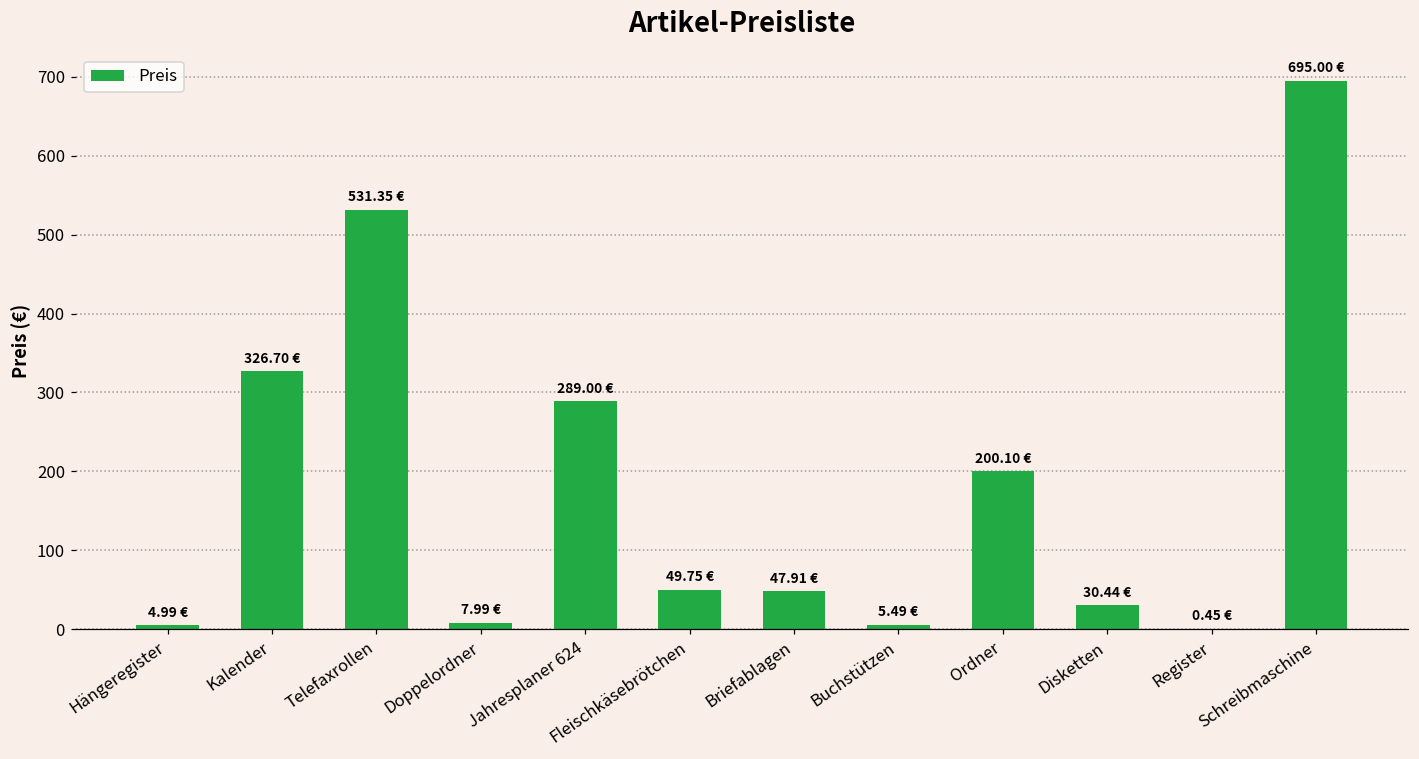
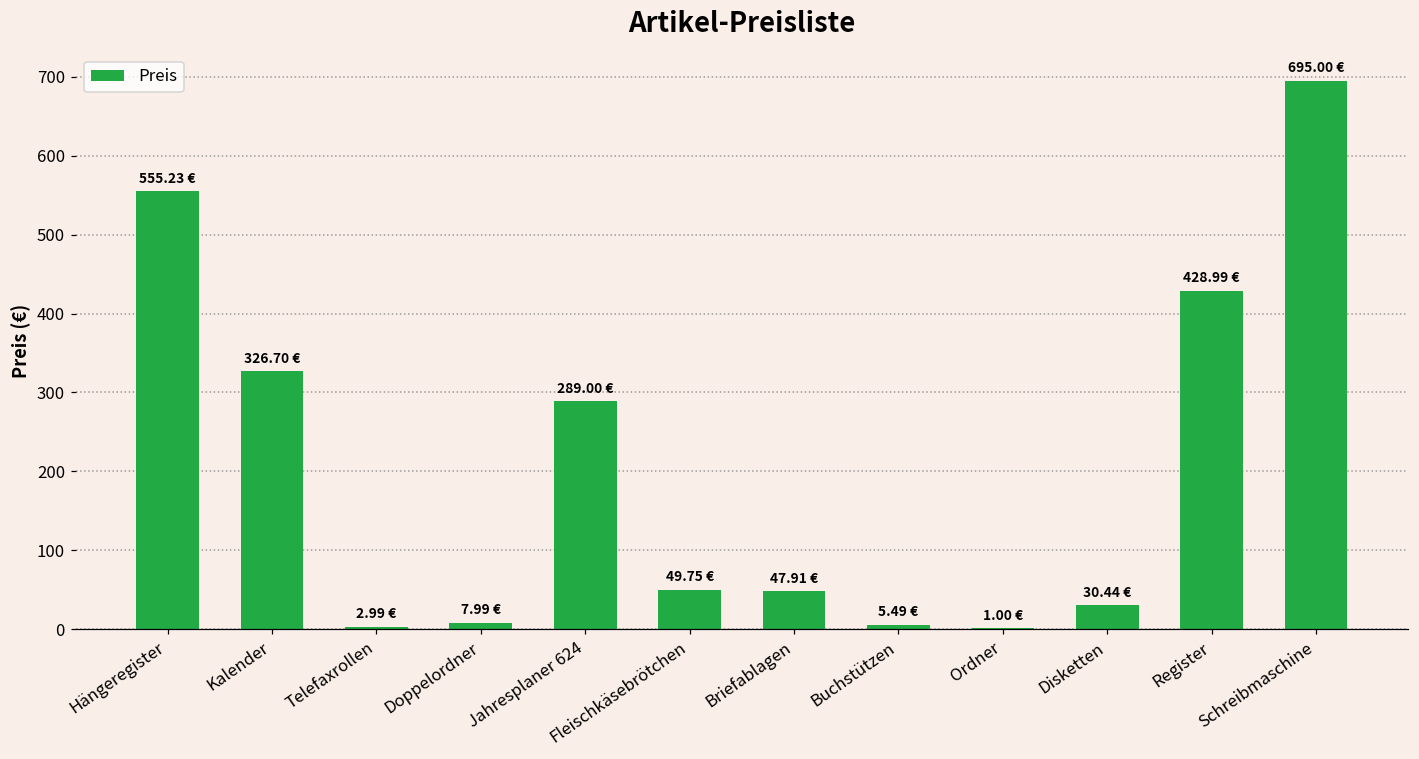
Hängeregister: 4.99 -> 555.23
Telefaxrollen: 531.35 -> 2.99
Ordner: 200.10 -> 1.00
Register: 0.45 -> 428.99
